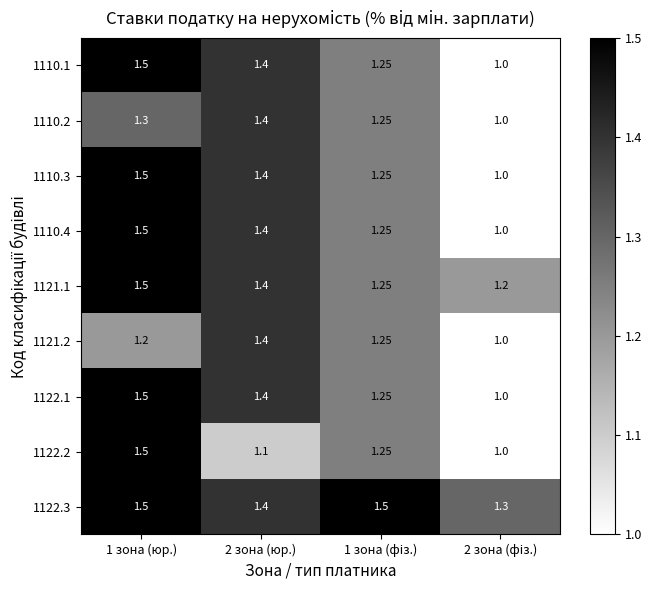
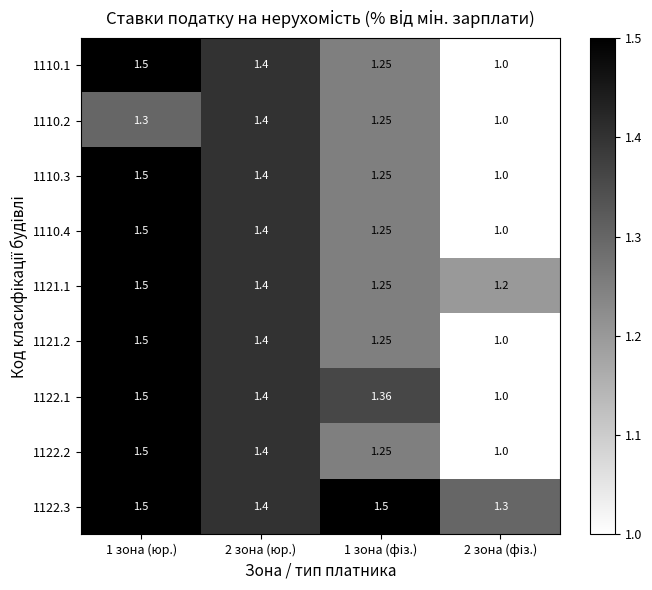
1121.2, 1 зона (юр.): 1.2 -> 1.5
1122.1, 1 зона (фіз.): 1.25 -> 1.36
1122.2, 2 зона (юр.): 1.1 -> 1.4
